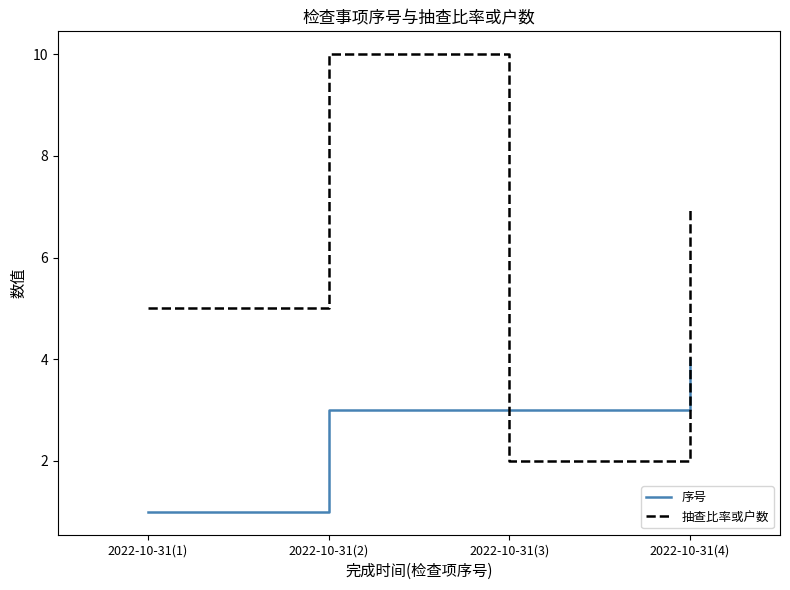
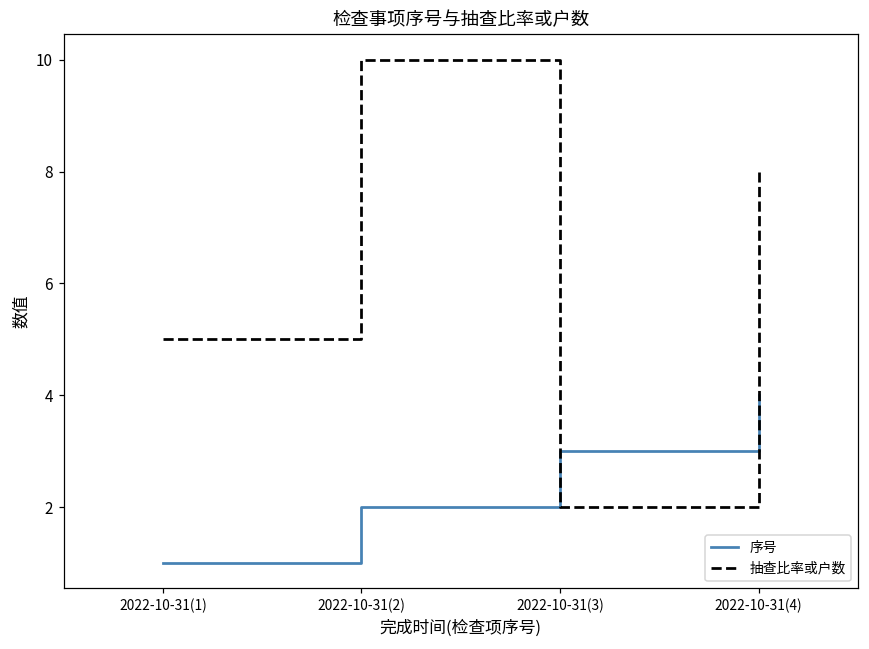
序号, 2022-10-31(2): 3 -> 2
抽查比率或户数, 2022-10-31(4): 7 -> 8
